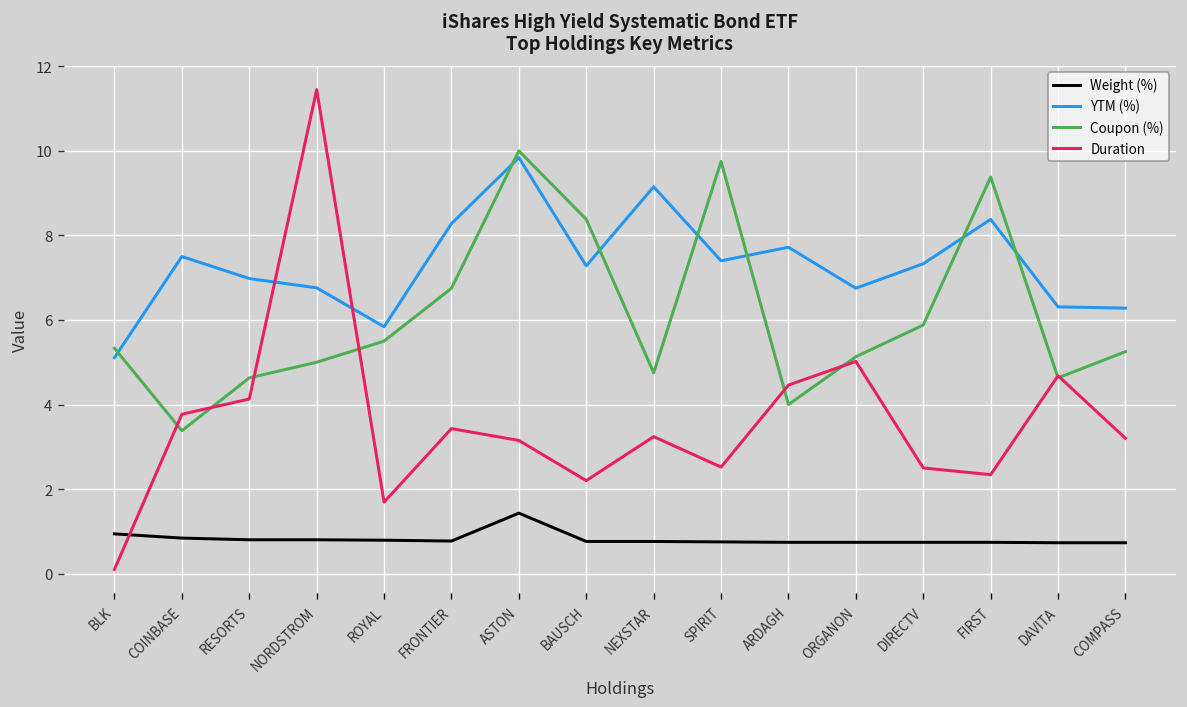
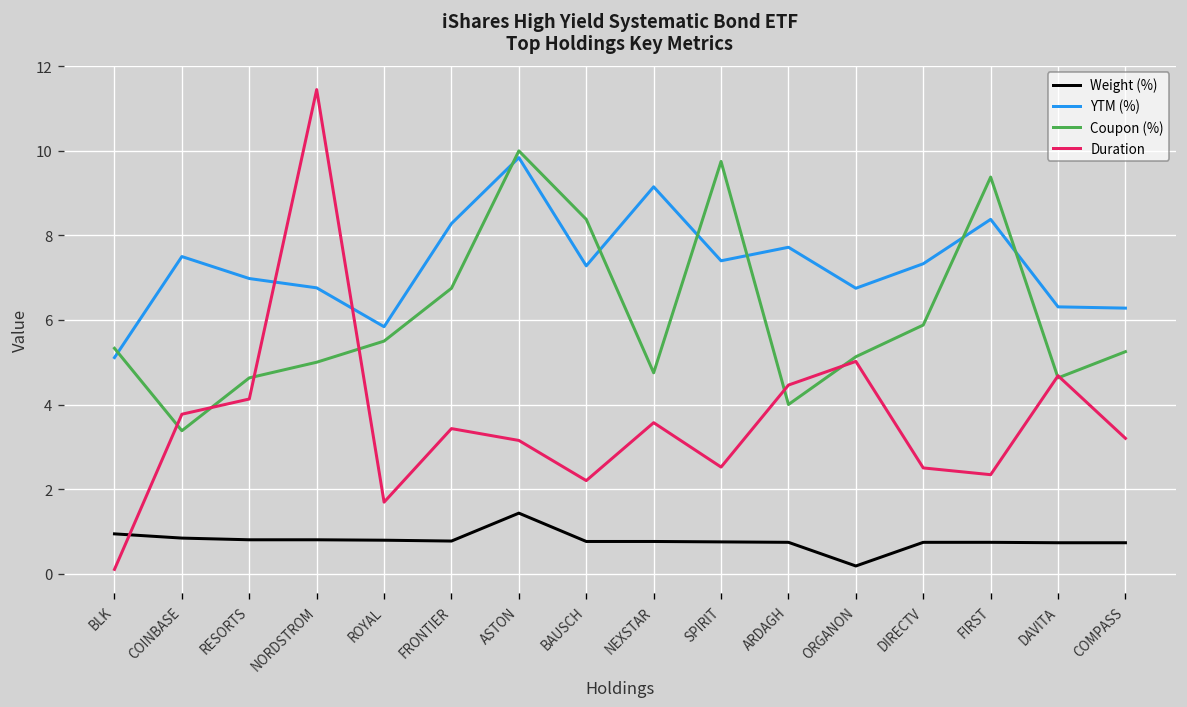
Duration, NEXSTAR: 3.2 -> 3.6
Weight (%), ORGANON: 0.7 -> 0.2
